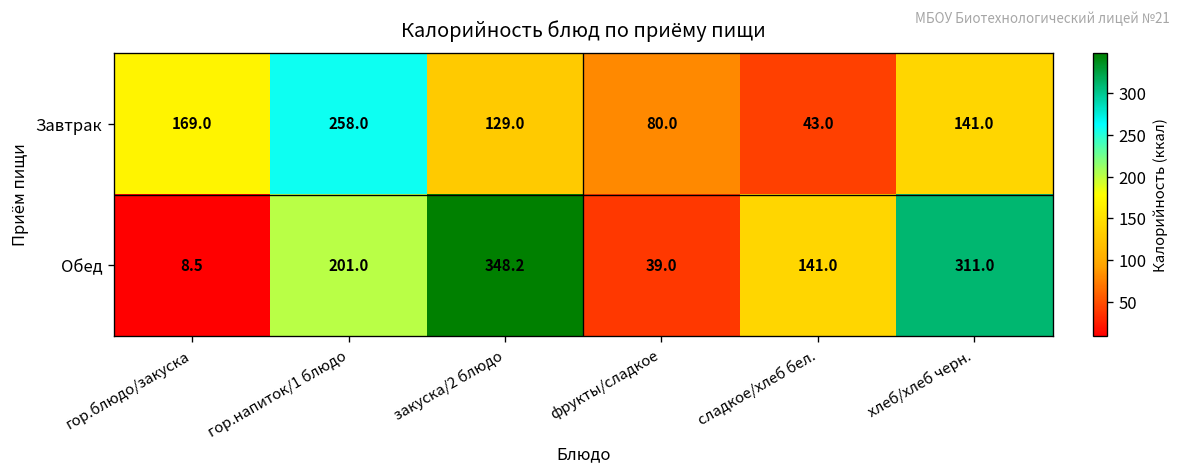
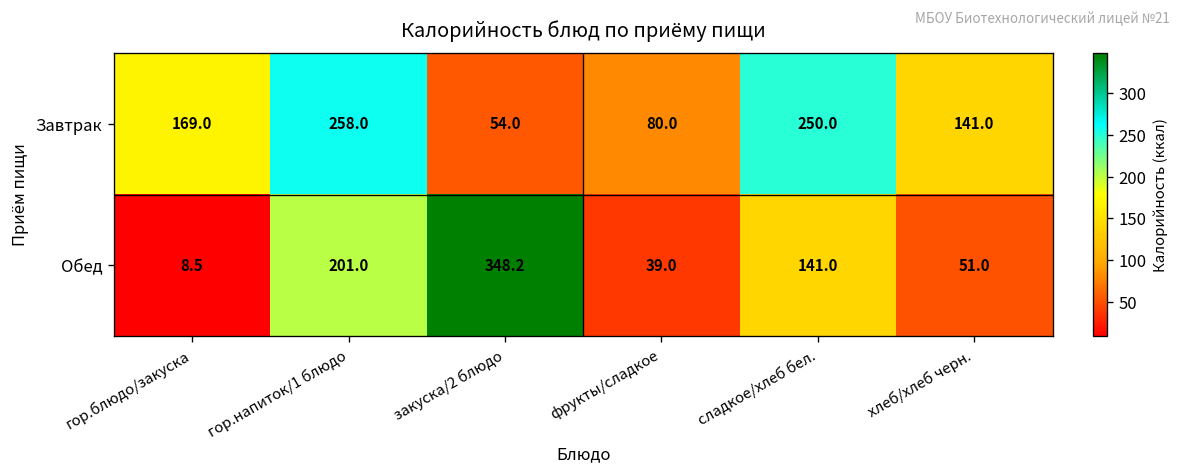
Завтрак, закуска/2 блюдо: 129.0 -> 54.0
Завтрак, сладкое/хлеб бел.: 43.0 -> 250.0
Обед, хлеб/хлеб черн.: 311.0 -> 51.0
